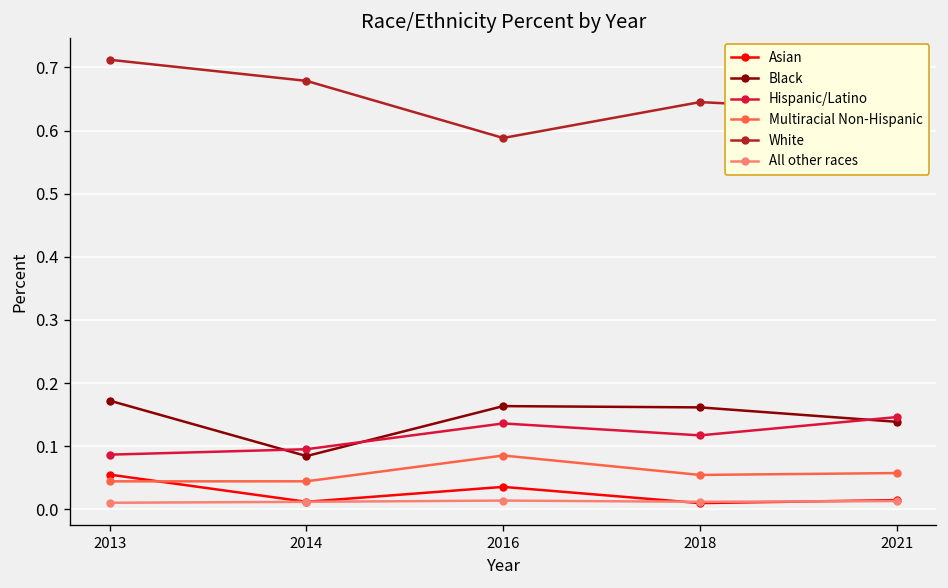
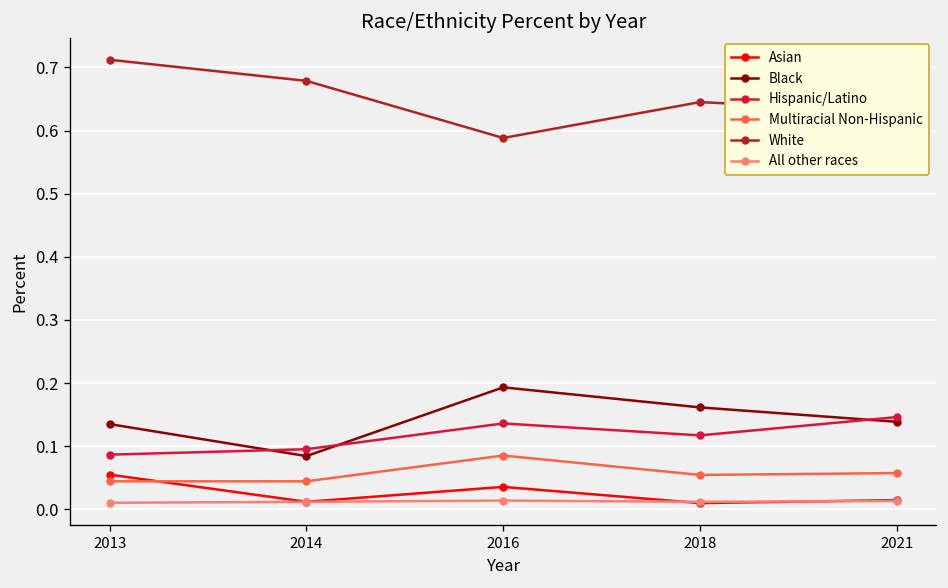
Black, 2013: 0.17 -> 0.13
Black, 2016: 0.16 -> 0.19
